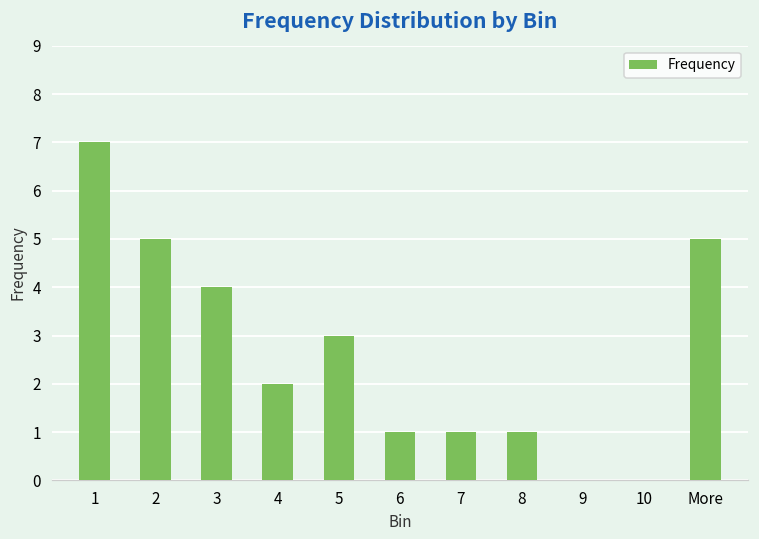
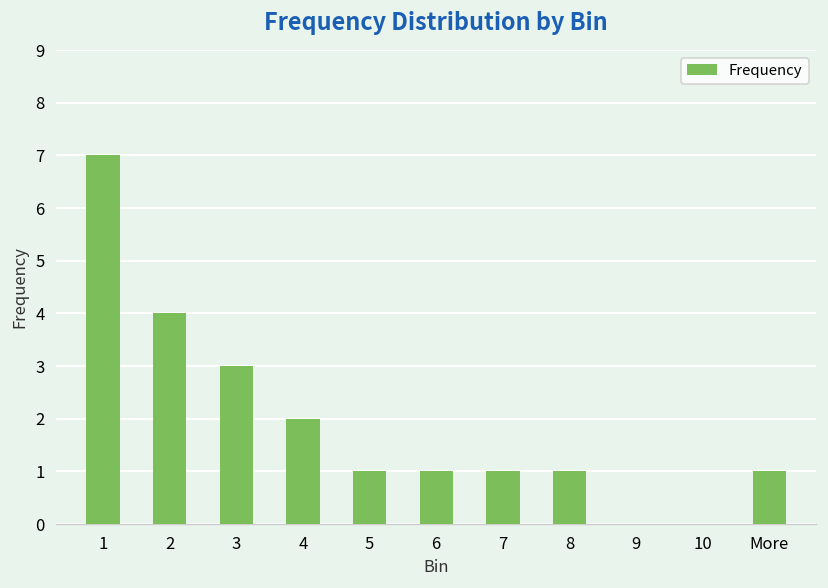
2: 5 -> 4
3: 4 -> 3
5: 3 -> 1
More: 5 -> 1
